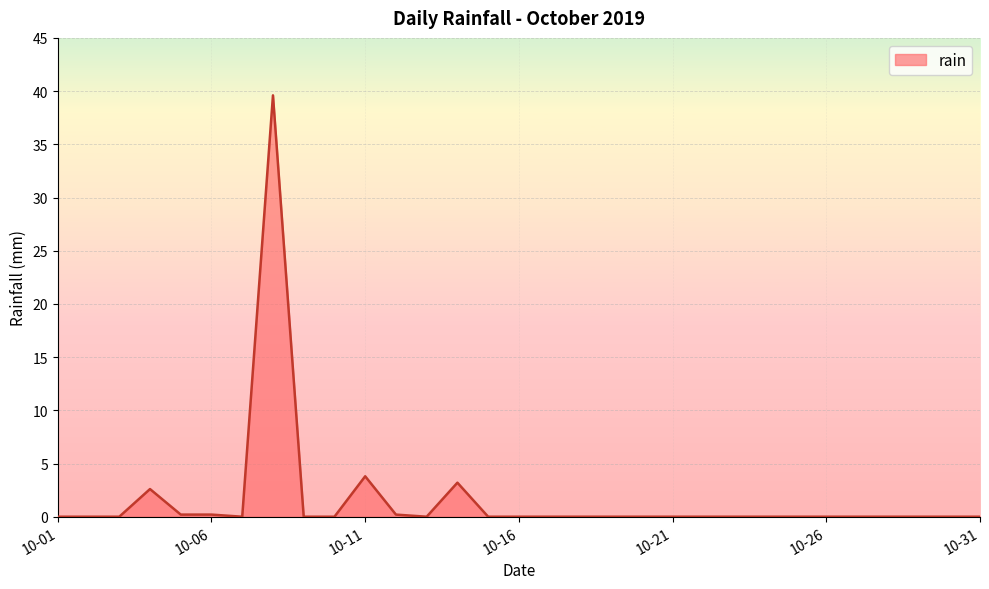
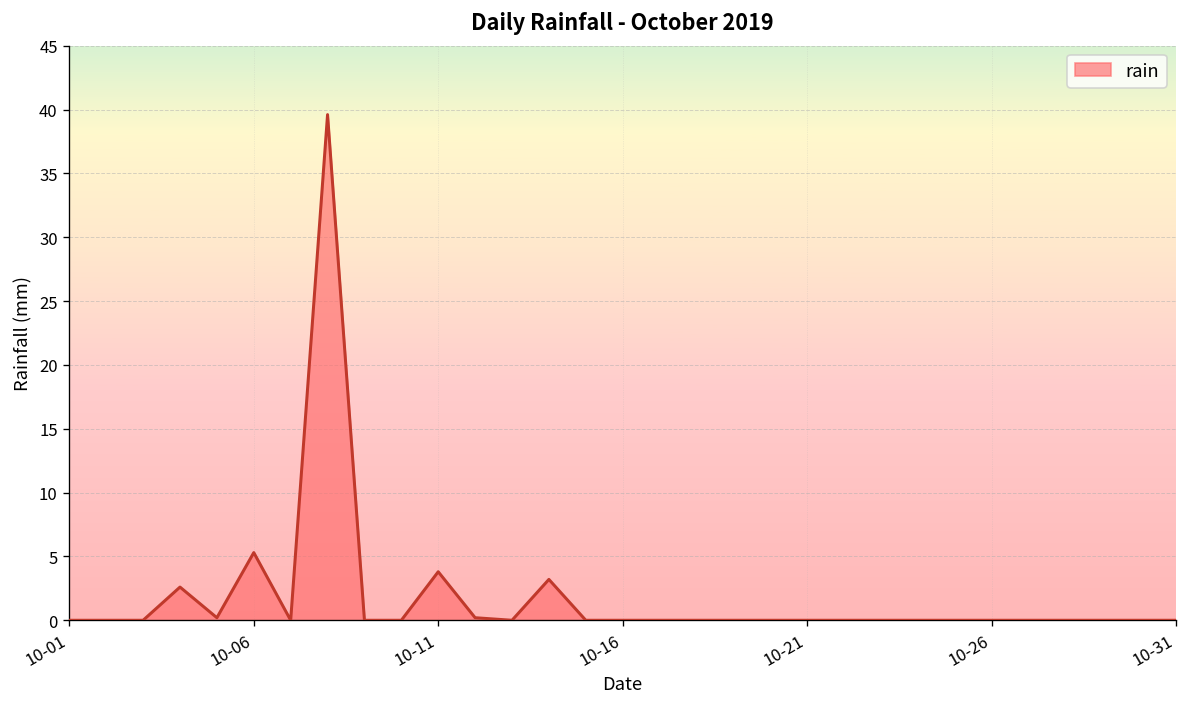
10-06: 0.2 -> 5.3
